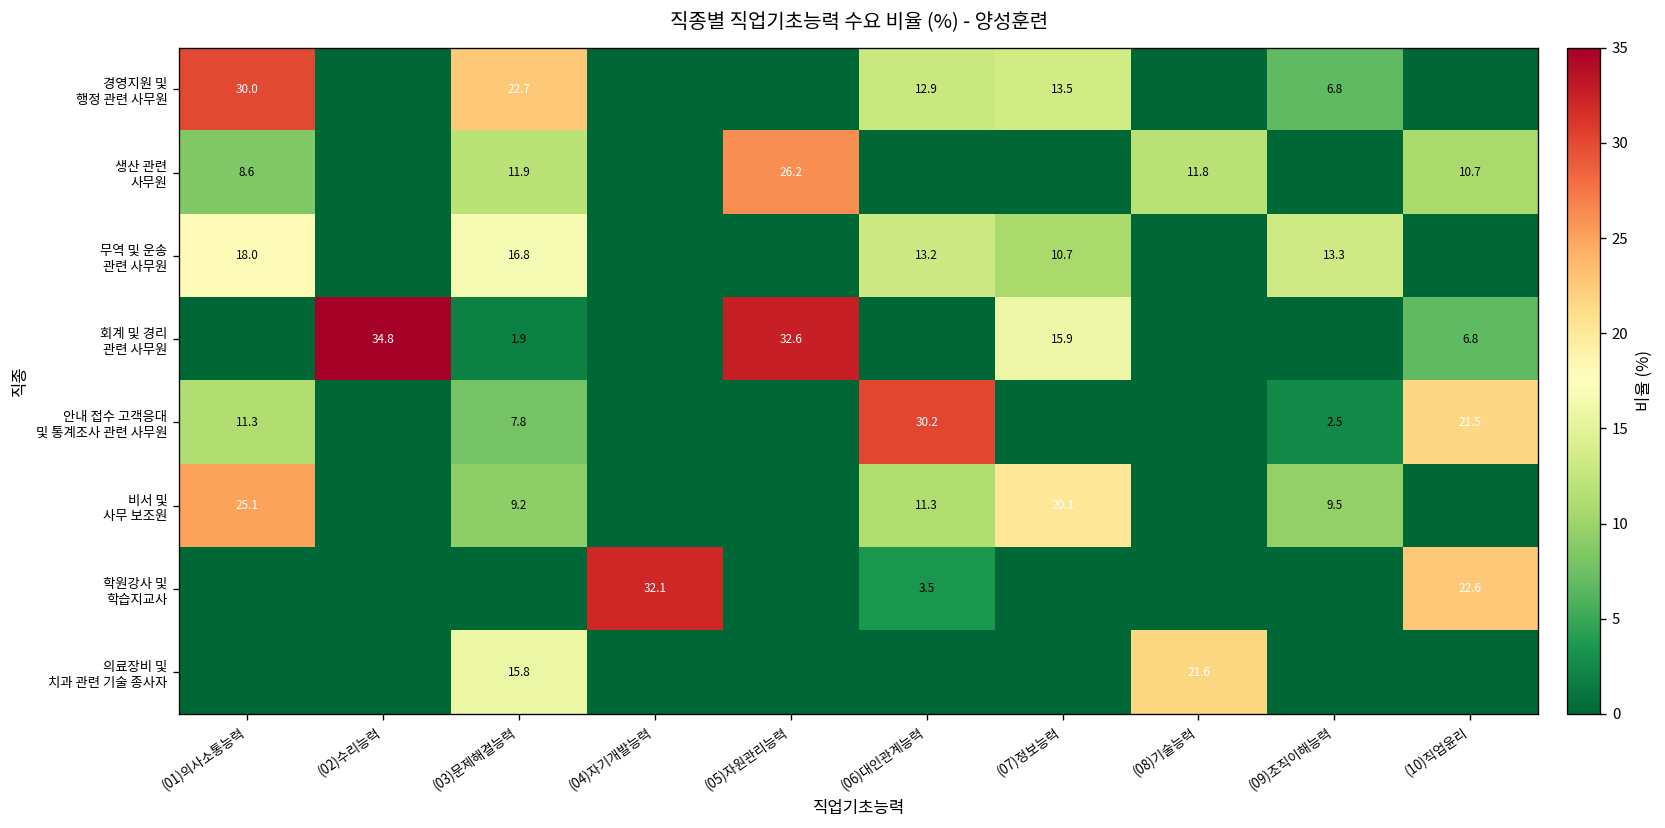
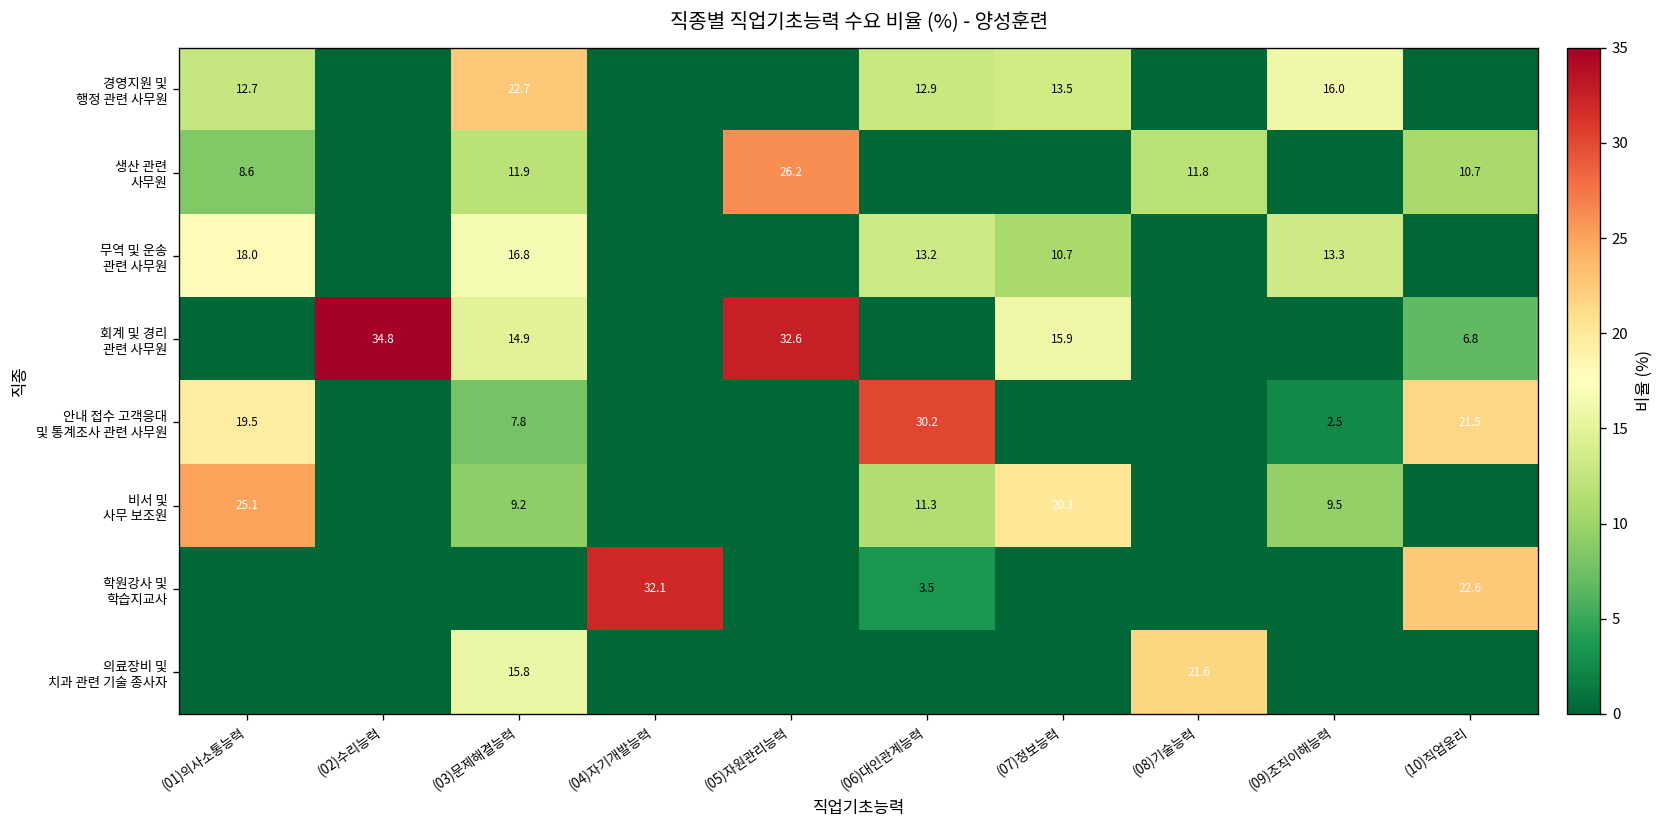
경영지원 및 행정 관련 사무원, (01)의사소통능력: 30.0 -> 12.7
경영지원 및 행정 관련 사무원, (09)조직이해능력: 6.8 -> 16.0
회계 및 경리 관련 사무원, (03)문제해결능력: 1.9 -> 14.9
안내 접수 고객응대 및 통계조사 관련 사무원, (01)의사소통능력: 11.3 -> 19.5
